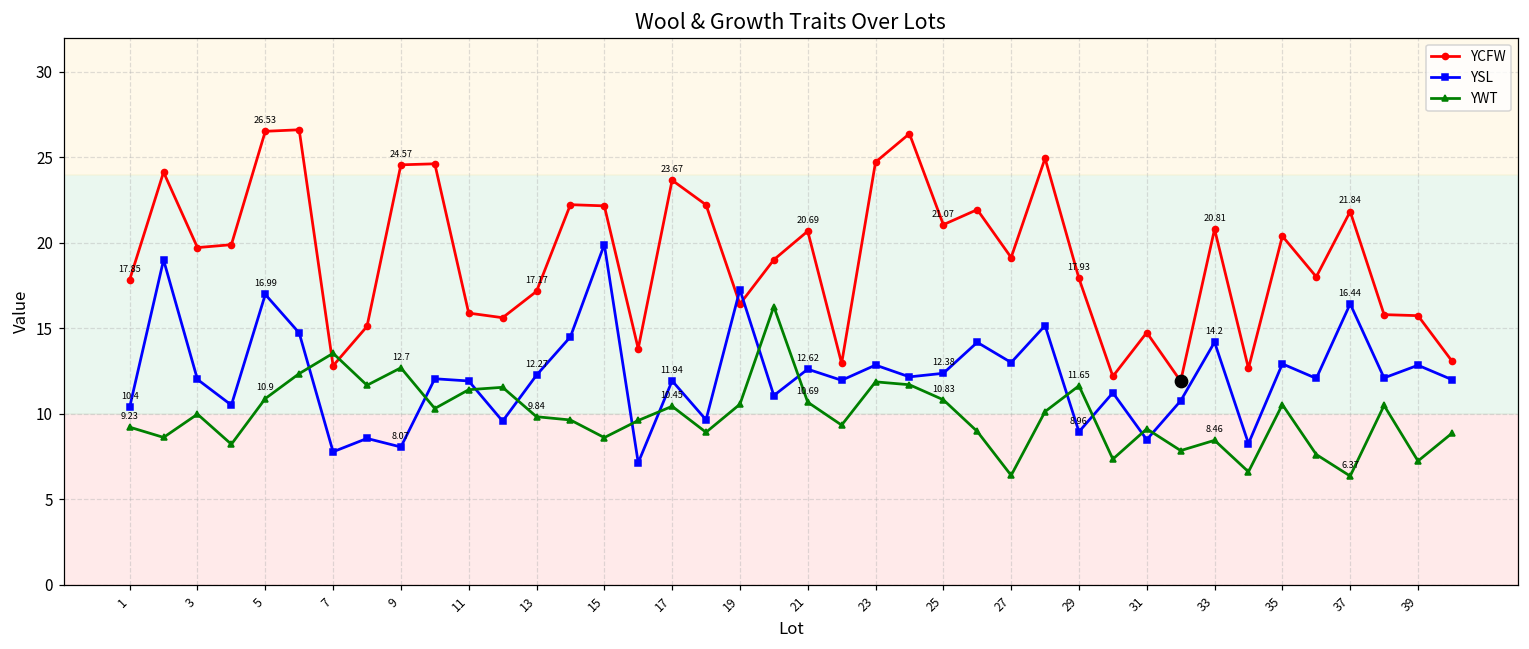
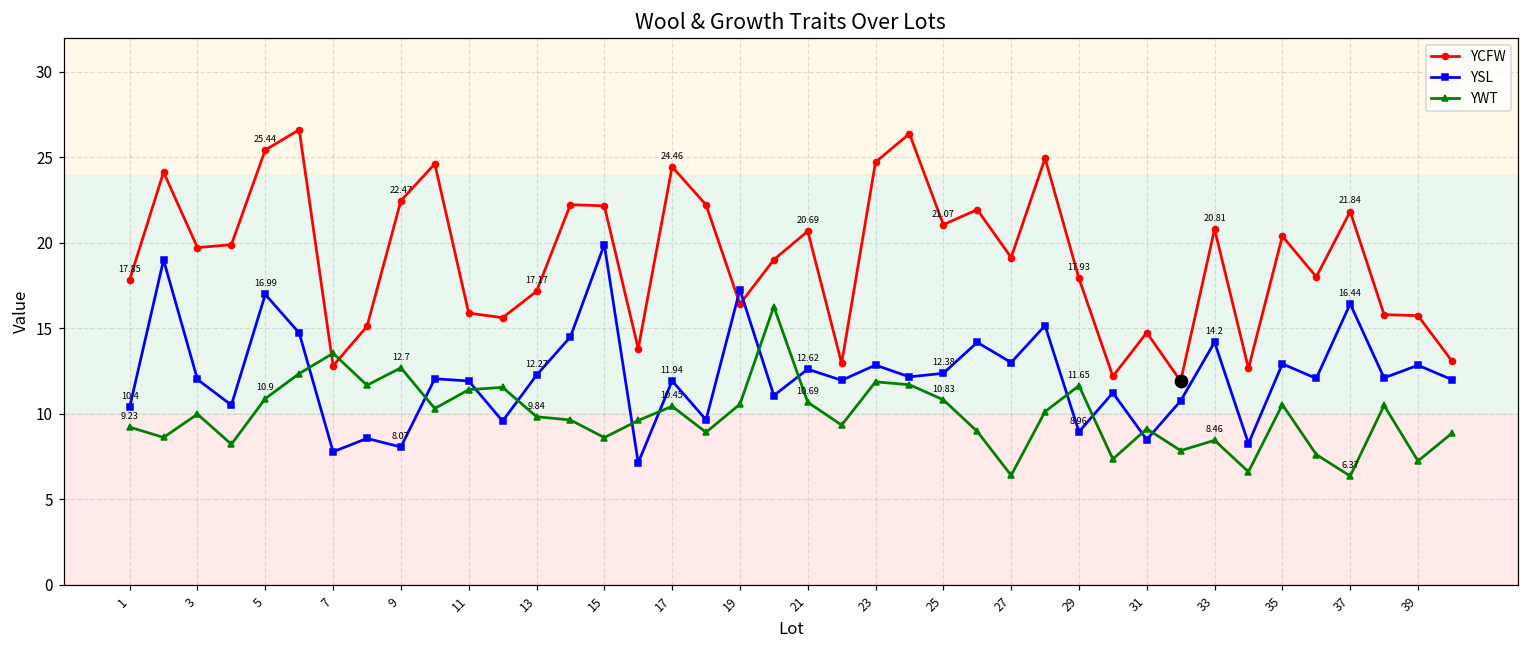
YCFW, 5: 26.53 -> 25.44
YCFW, 9: 24.57 -> 22.47
YCFW, 17: 23.67 -> 24.46
